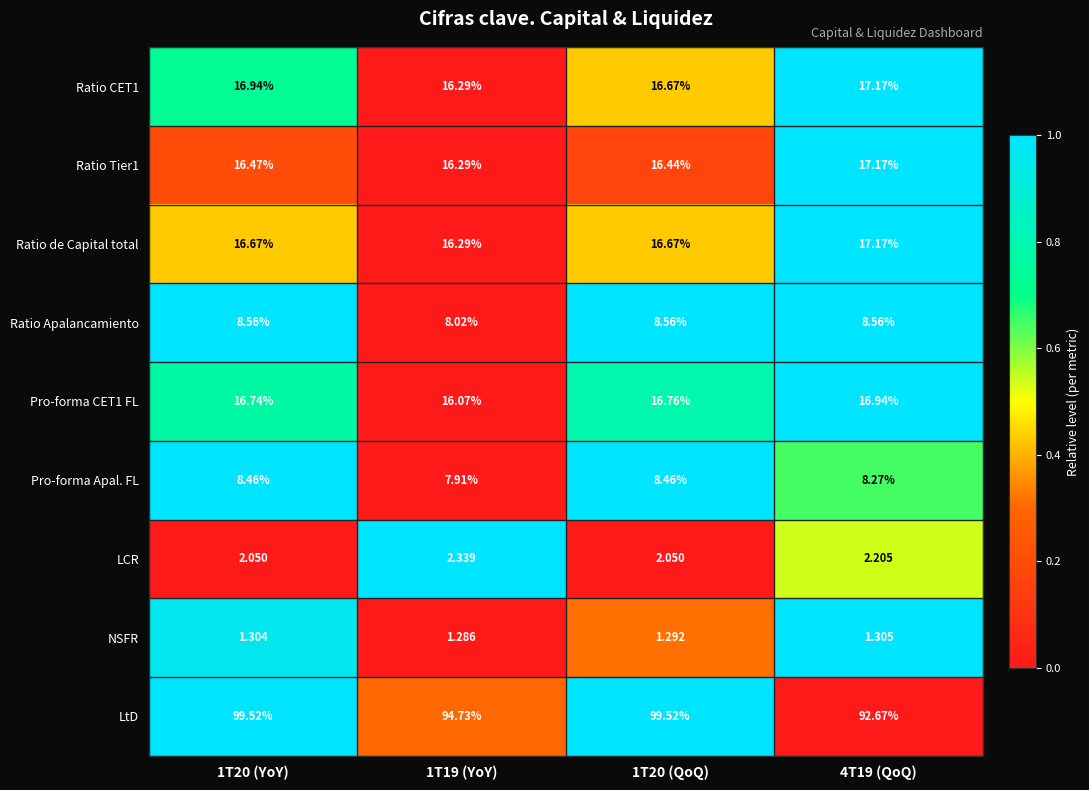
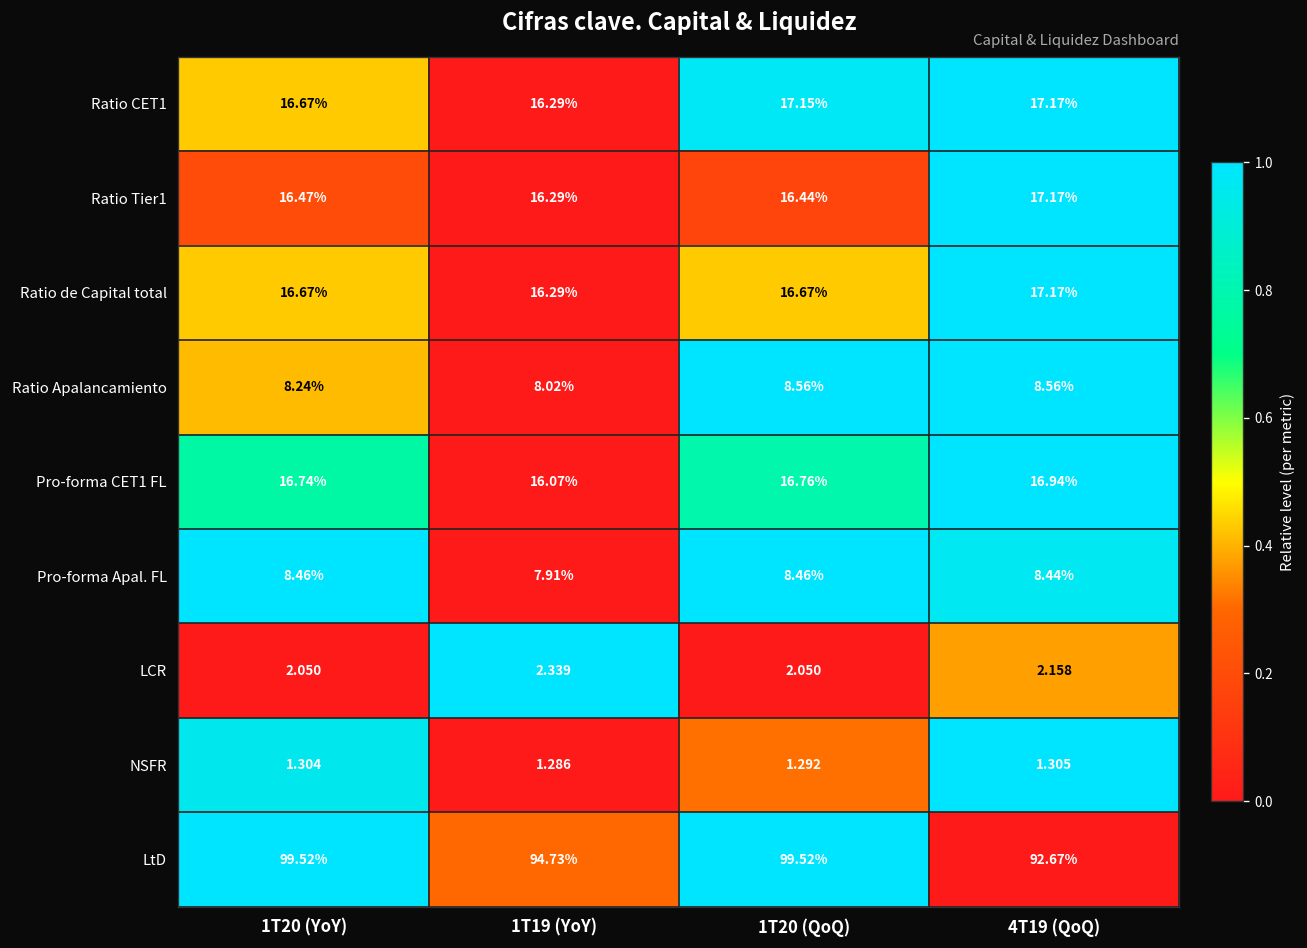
Ratio CET1, 1T20 (YoY): 16.94% -> 16.67%
Ratio CET1, 1T20 (QoQ): 16.67% -> 17.15%
Ratio Apalancamiento, 1T20 (YoY): 8.56% -> 8.24%
Pro-forma Apal. FL, 4T19 (QoQ): 8.27% -> 8.44%
LCR, 4T19 (QoQ): 2.205 -> 2.158
